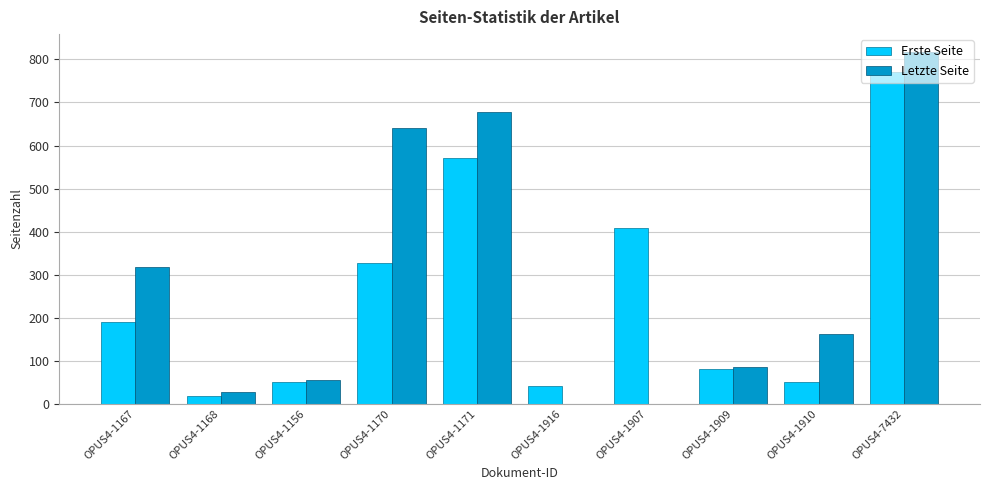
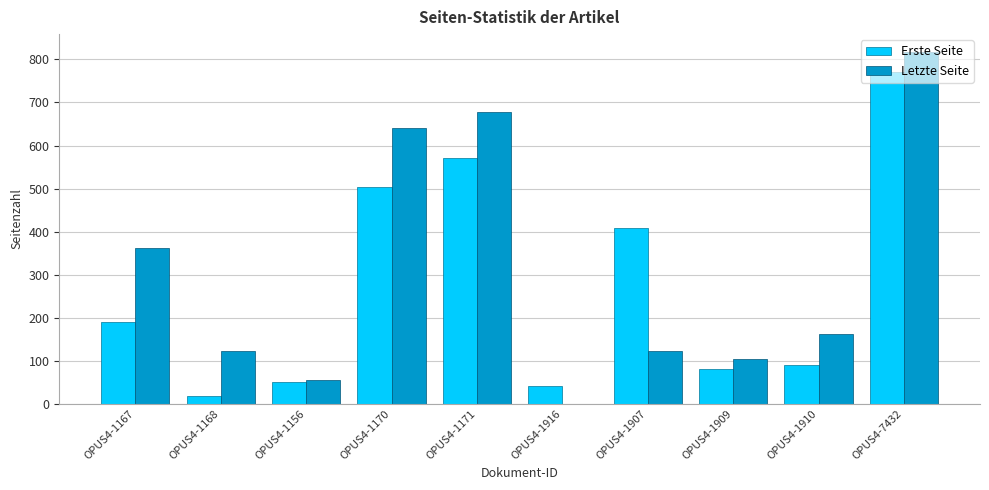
Letzte Seite, OPUS4-1167: 320 -> 360
Letzte Seite, OPUS4-1168: 30 -> 120
Erste Seite, OPUS4-1170: 330 -> 500
Letzte Seite, OPUS4-1907: 0 -> 120
Letzte Seite, OPUS4-1909: 90 -> 110
Erste Seite, OPUS4-1910: 50 -> 90
